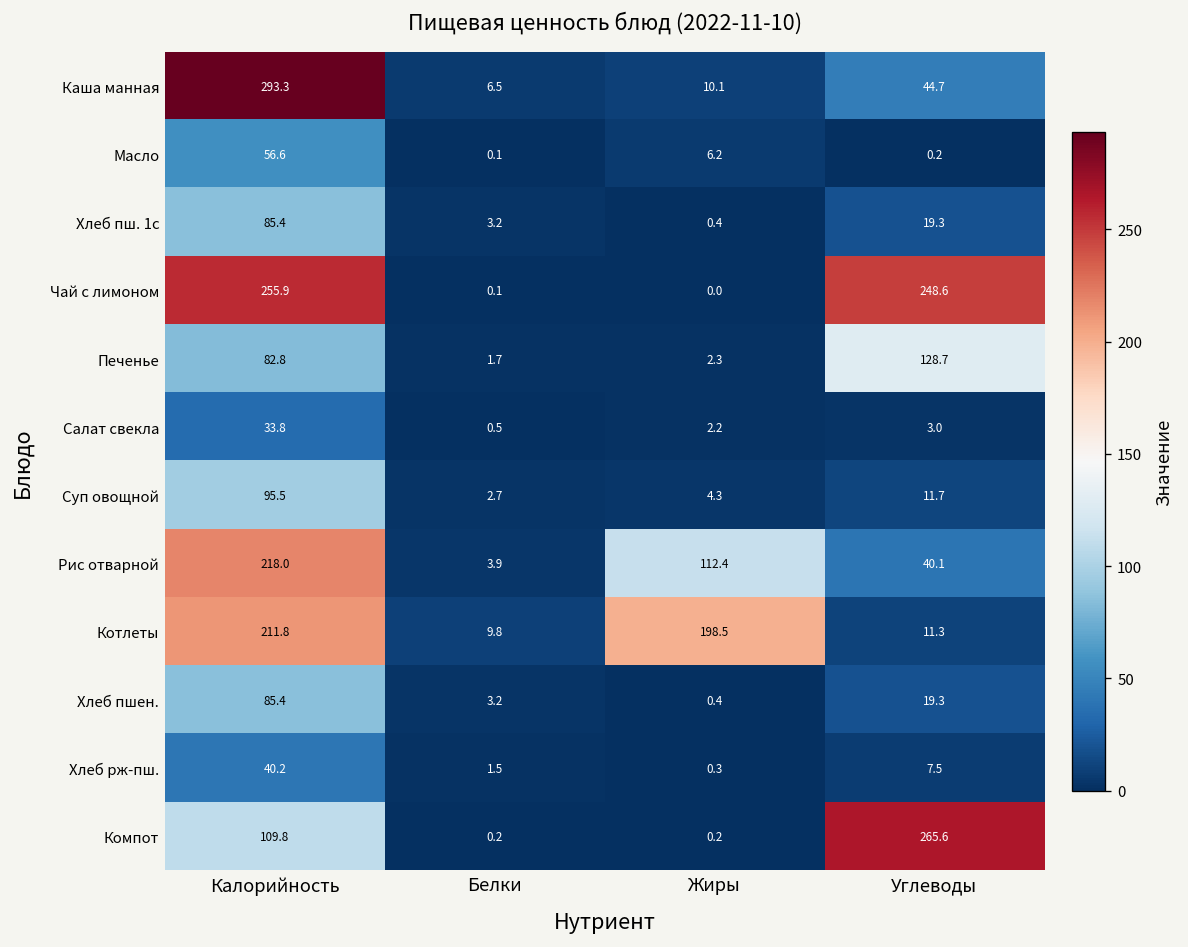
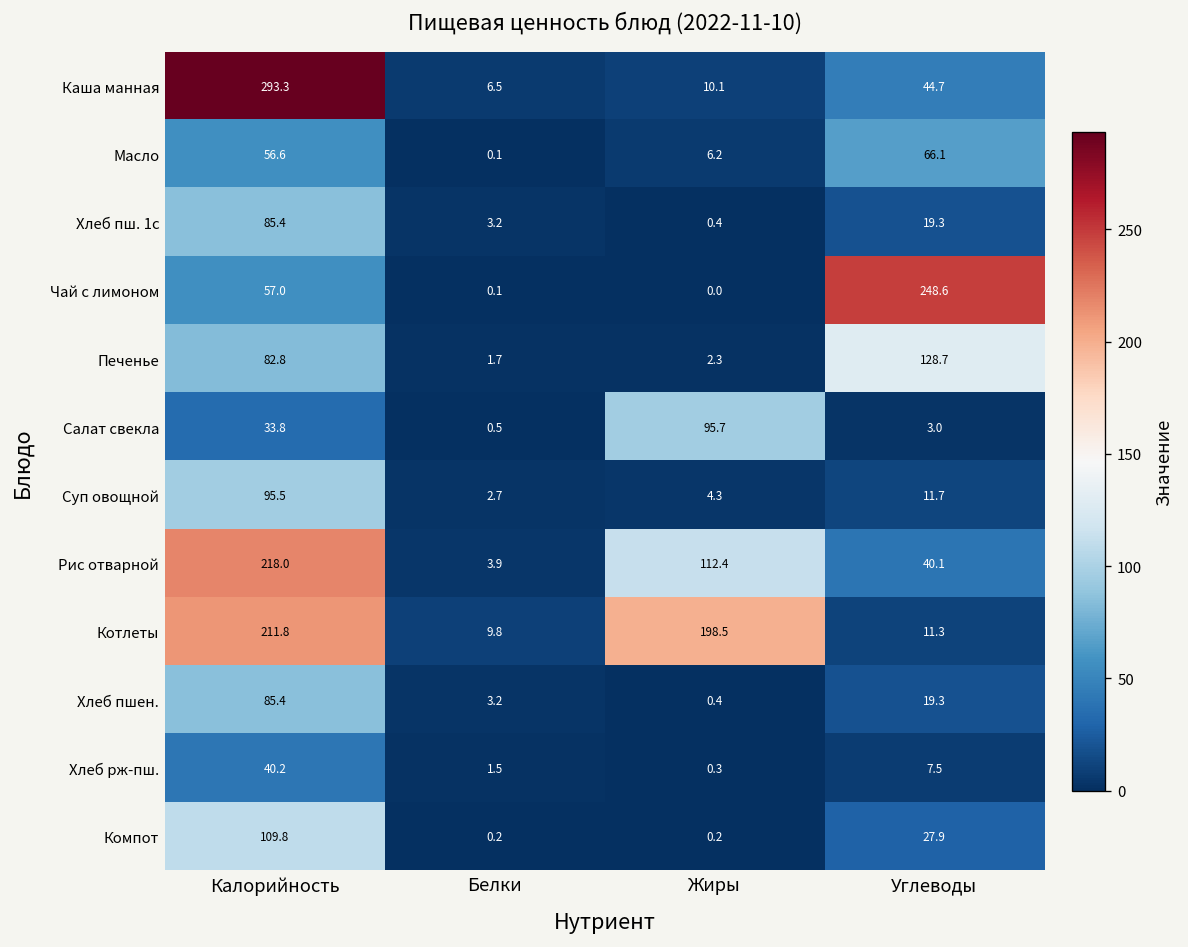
Масло, Углеводы: 0.2 -> 66.1
Чай с лимоном, Калорийность: 255.9 -> 57.0
Салат свекла, Жиры: 2.2 -> 95.7
Компот, Углеводы: 265.6 -> 27.9
